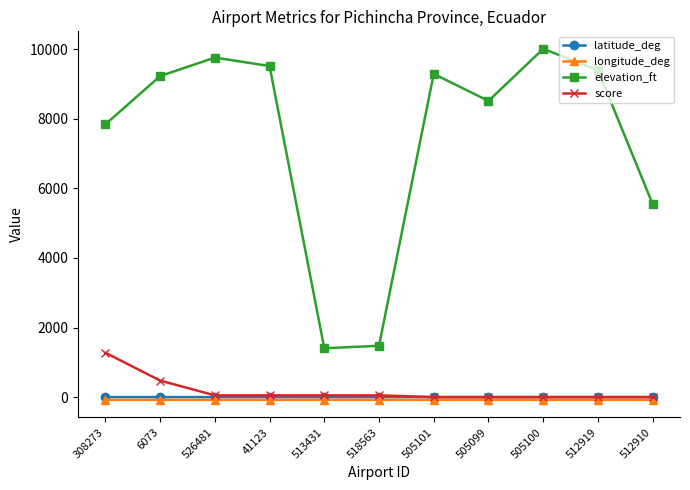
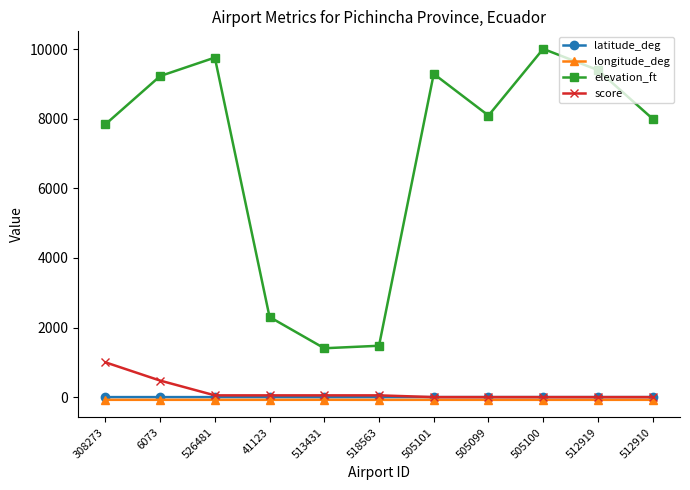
score, 308273: 1300 -> 1000
elevation_ft, 41123: 9500 -> 2300
elevation_ft, 505099: 8500 -> 8100
elevation_ft, 512910: 5600 -> 8000
